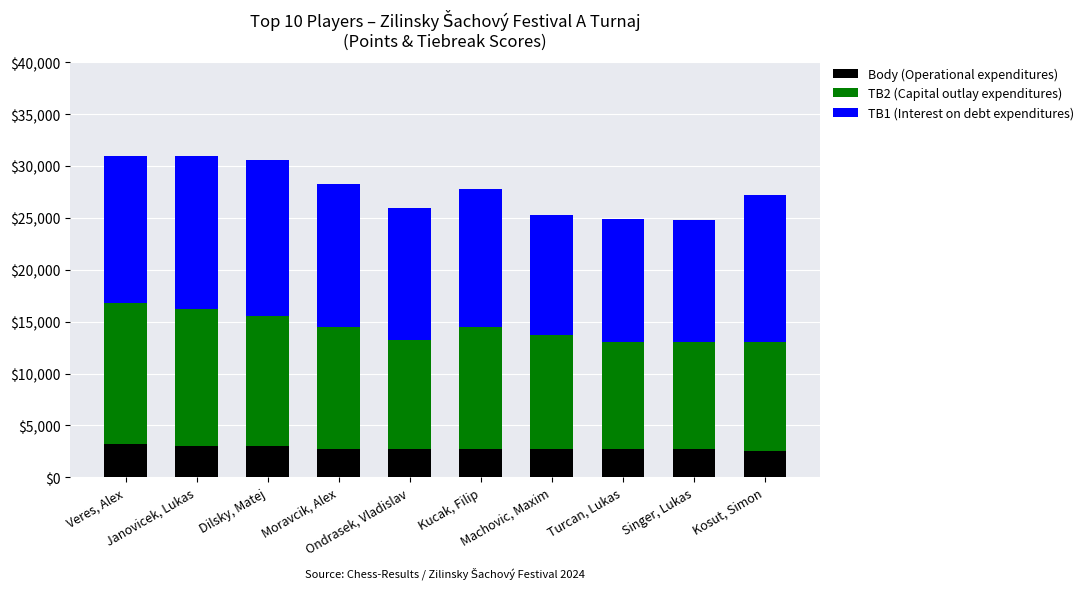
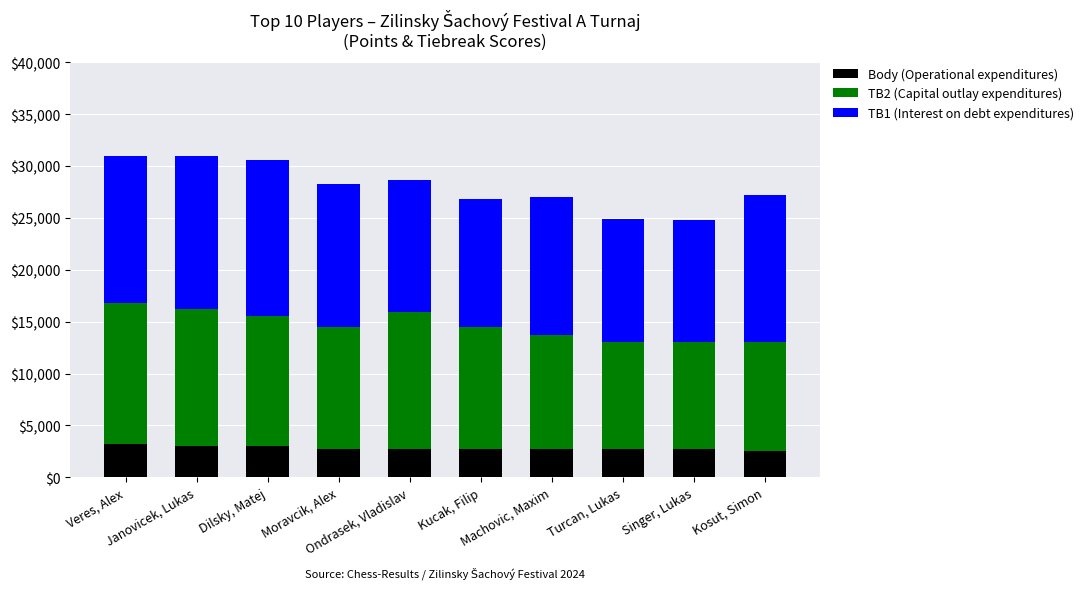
TB2 (Capital outlay expenditures), Ondrasek, Vladislav: $10,500 -> $13,200
TB1 (Interest on debt expenditures), Kucak, Filip: $13,300 -> $12,400
TB1 (Interest on debt expenditures), Machovic, Maxim: $11,600 -> $13,300
